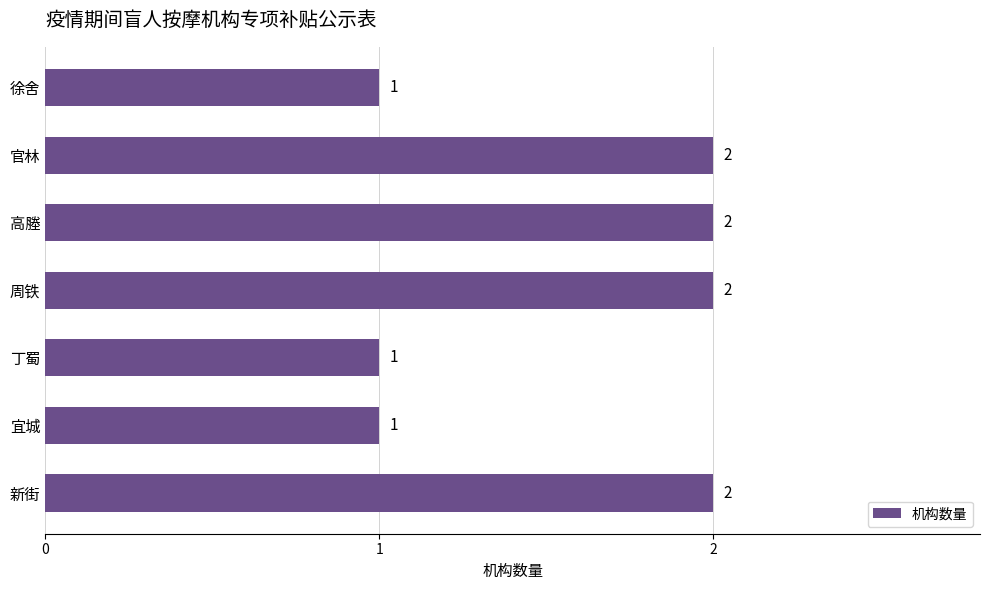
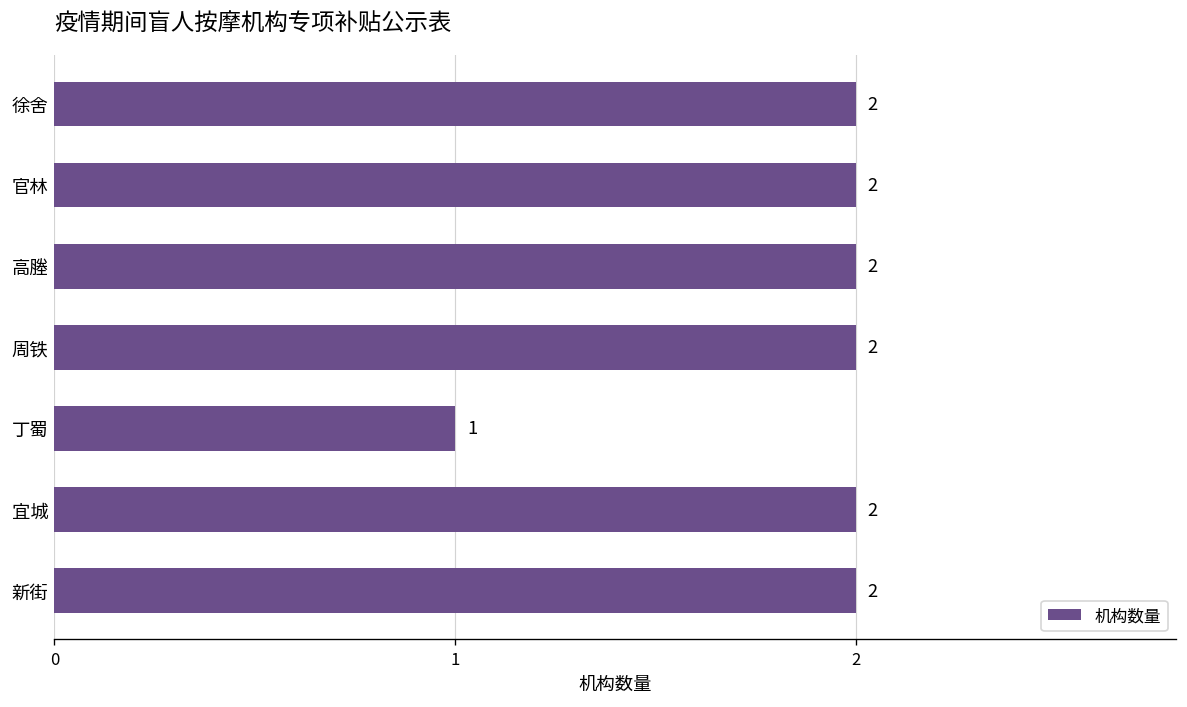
徐舍: 1 -> 2
宜城: 1 -> 2
